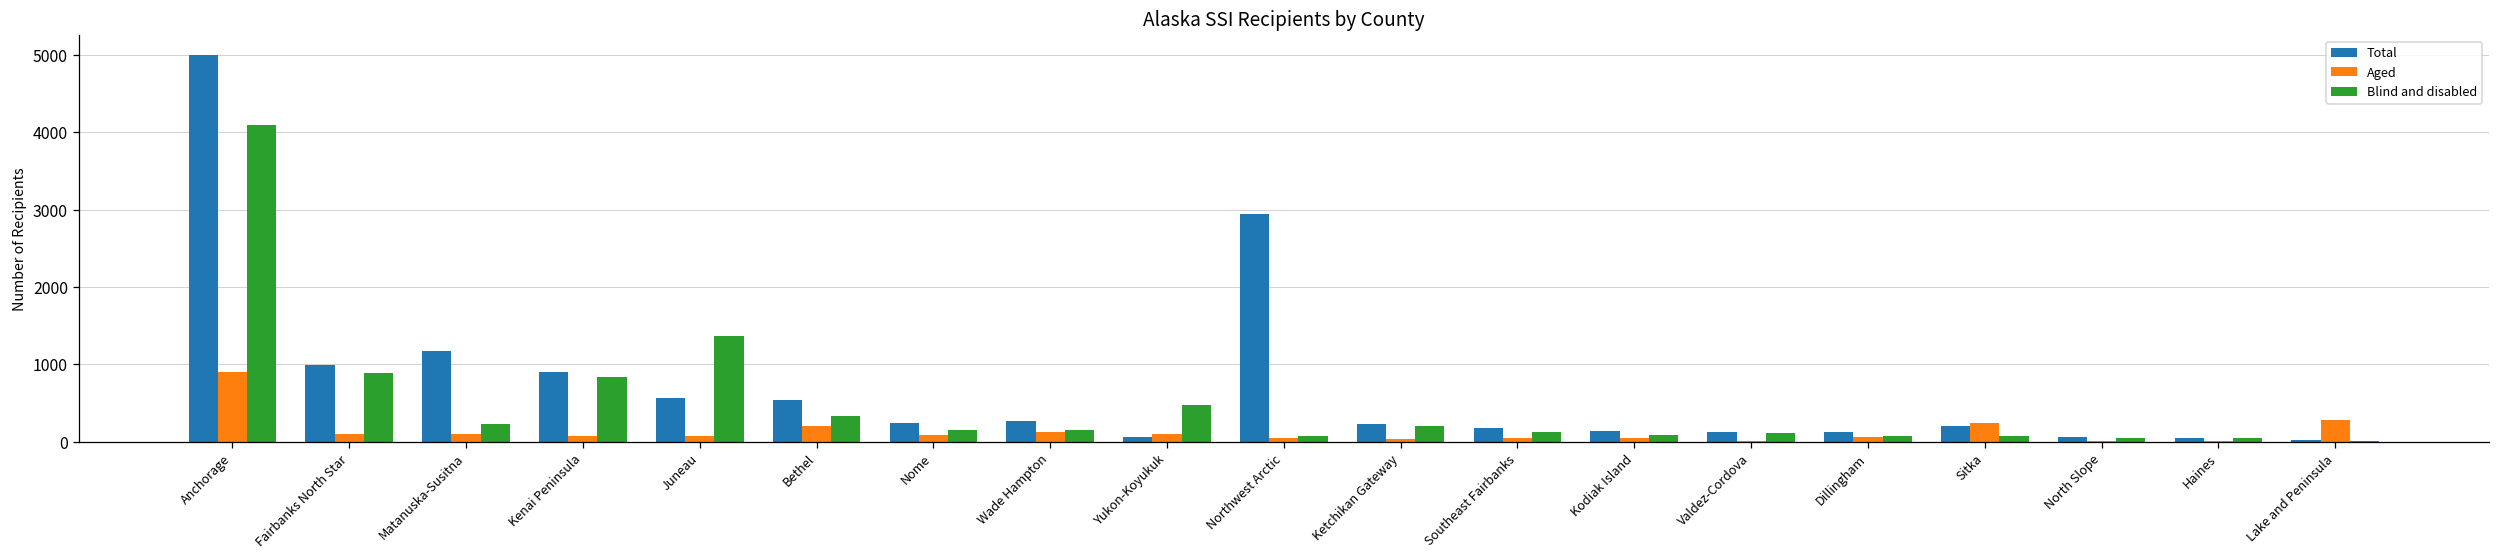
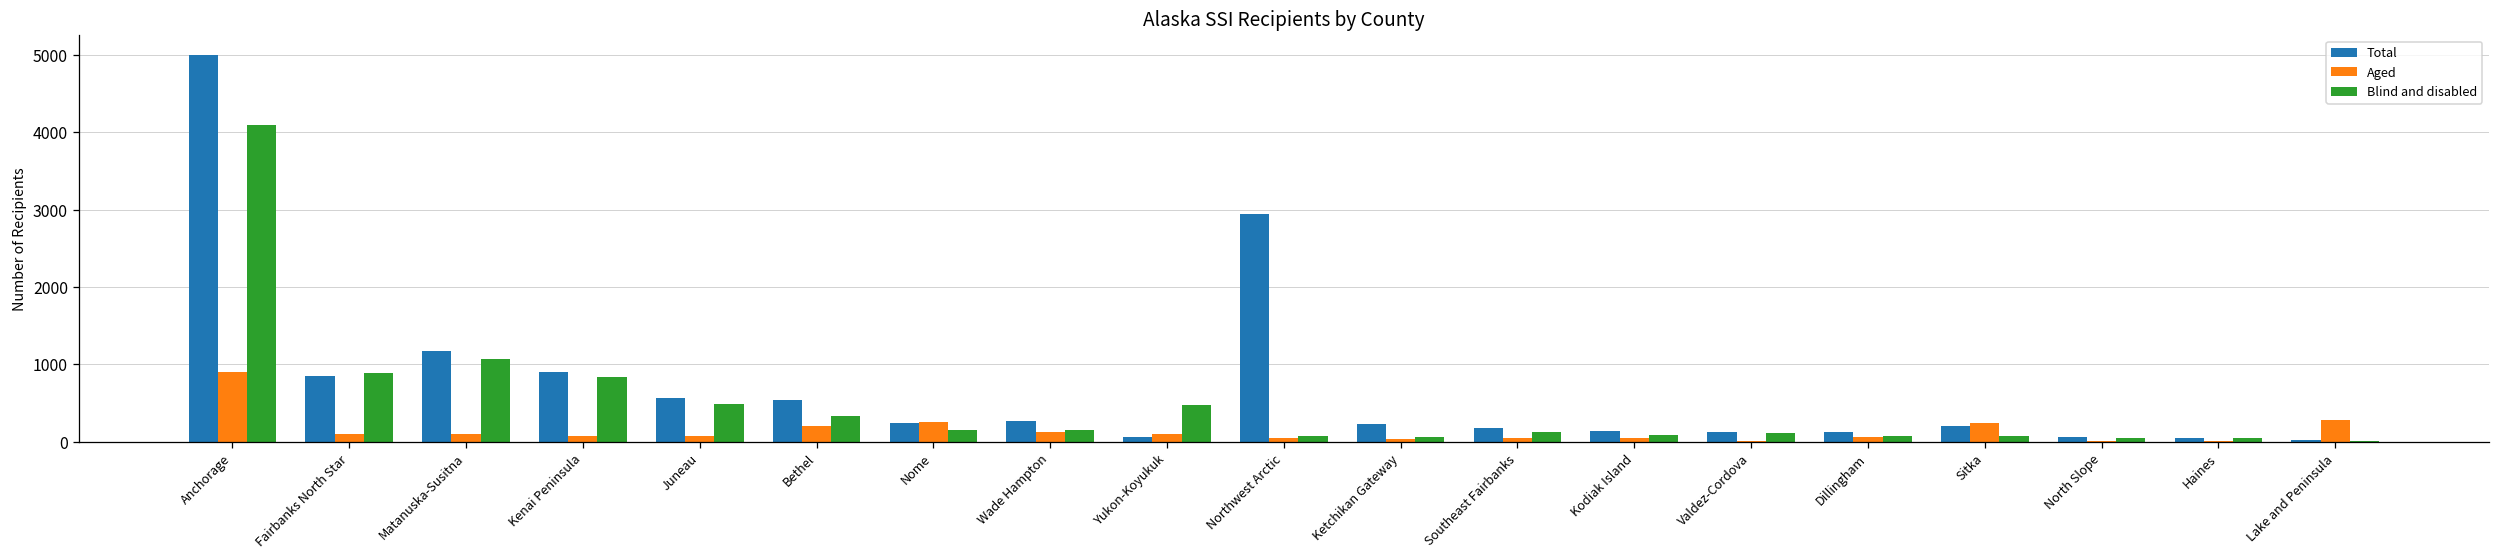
Total, Fairbanks North Star: 1000 -> 900
Blind and disabled, Matanuska-Susitna: 200 -> 1100
Blind and disabled, Juneau: 1400 -> 500
Aged, Nome: 100 -> 300
Blind and disabled, Ketchikan Gateway: 200 -> 100
